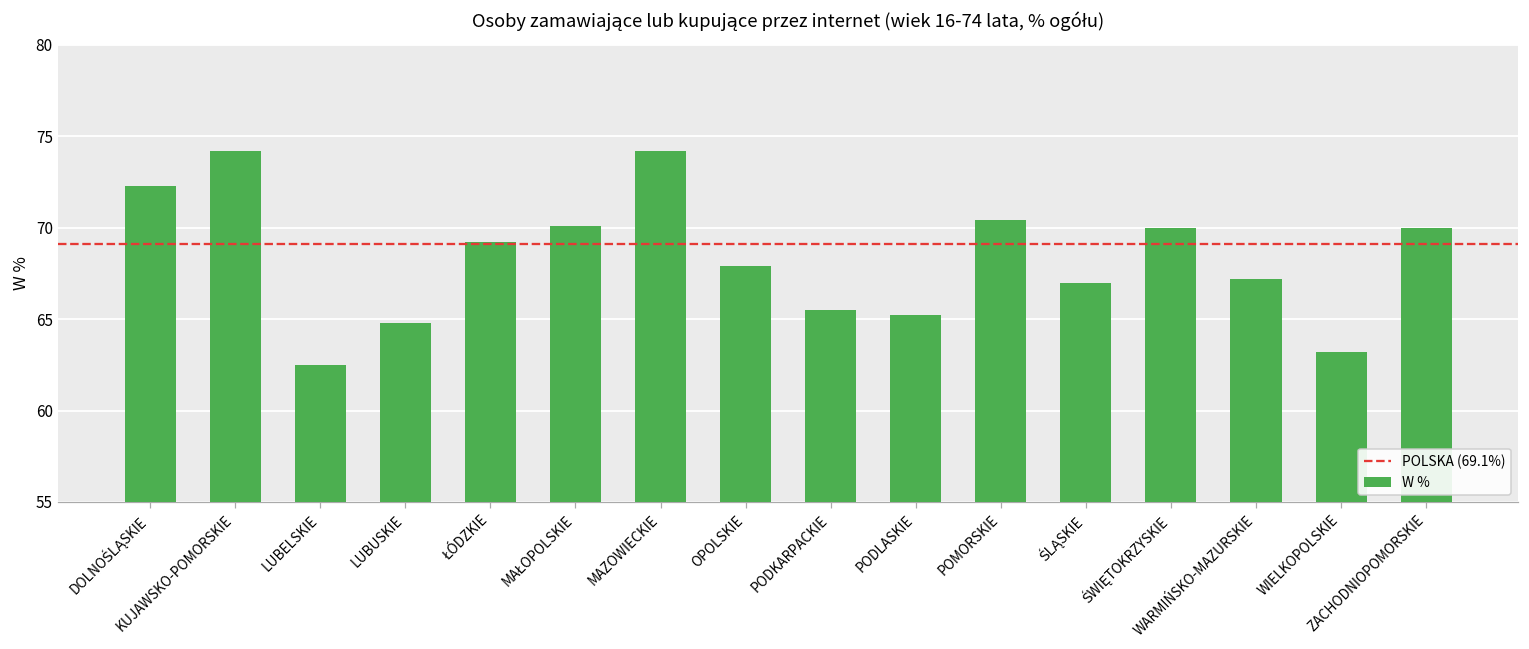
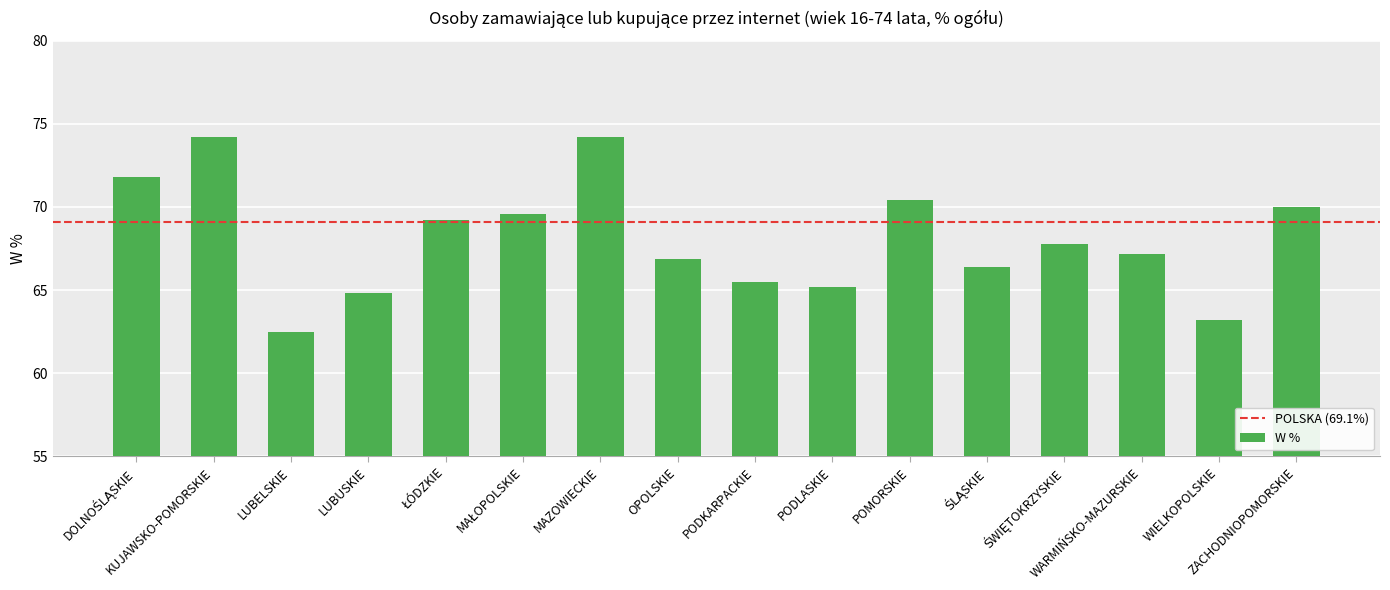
DOLNOŚLĄSKIE: 72.3 -> 71.8
MAŁOPOLSKIE: 70.1 -> 69.6
OPOLSKIE: 67.9 -> 66.9
ŚLĄSKIE: 67.0 -> 66.4
ŚWIĘTOKRZYSKIE: 70.0 -> 67.8
